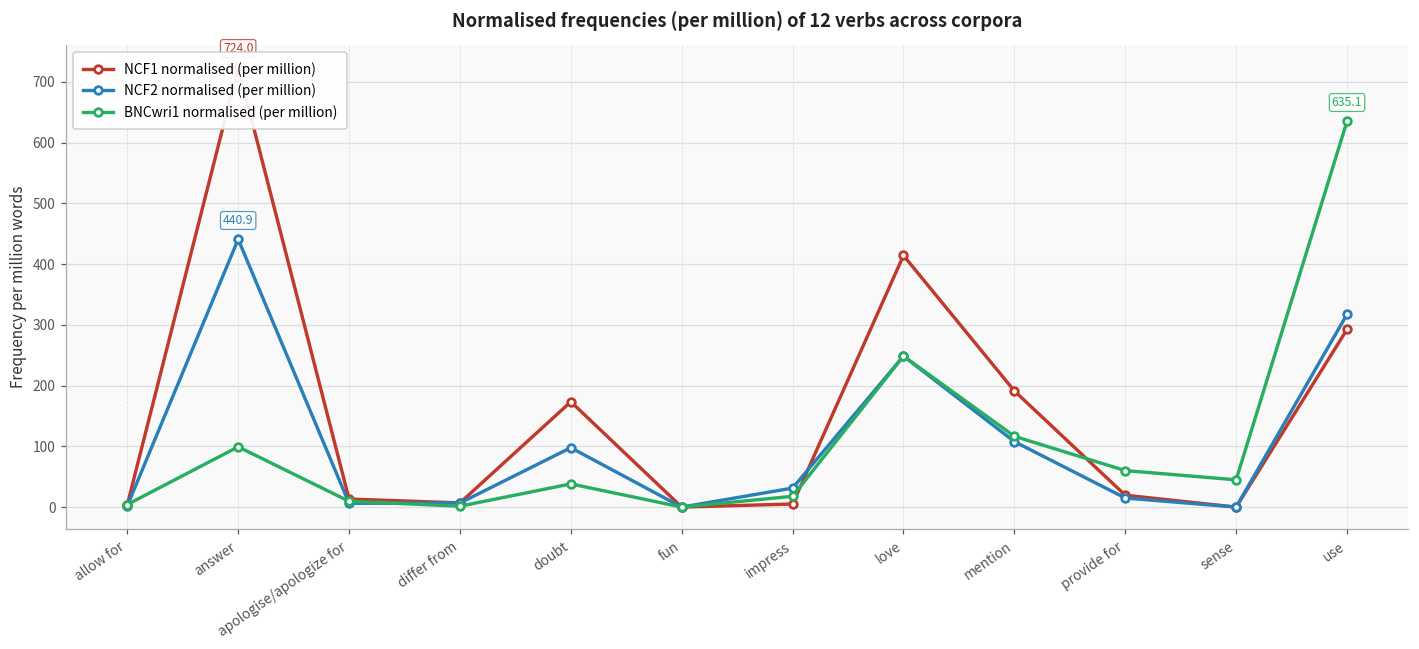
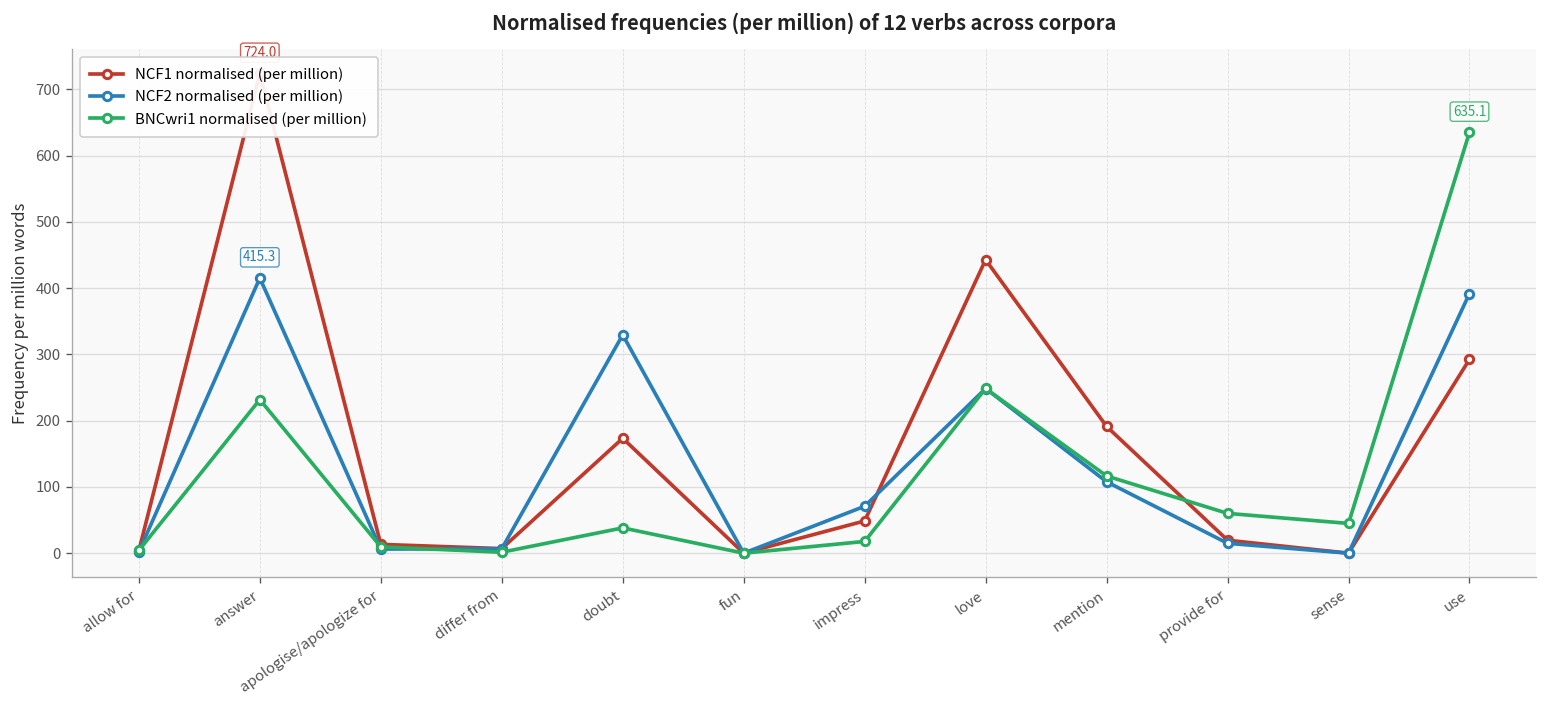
NCF2 normalised (per million), answer: 440.9 -> 415.3
BNCwri1 normalised (per million), answer: 100 -> 230
NCF2 normalised (per million), doubt: 100 -> 330
NCF1 normalised (per million), impress: 10 -> 50
NCF2 normalised (per million), impress: 30 -> 70
NCF1 normalised (per million), love: 410 -> 440
NCF2 normalised (per million), use: 320 -> 390
